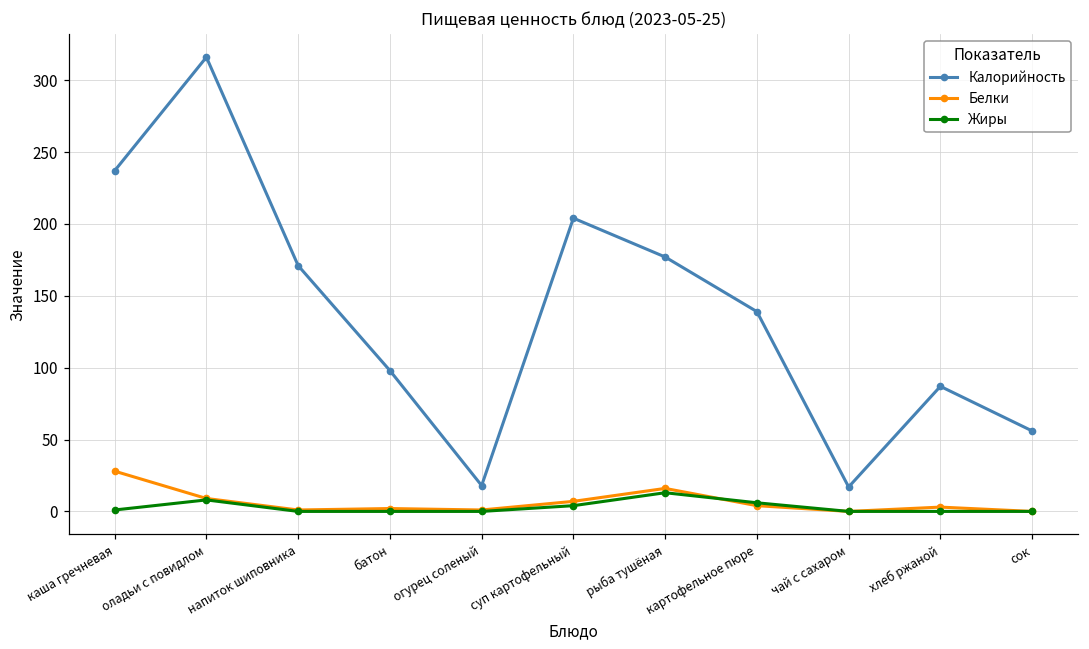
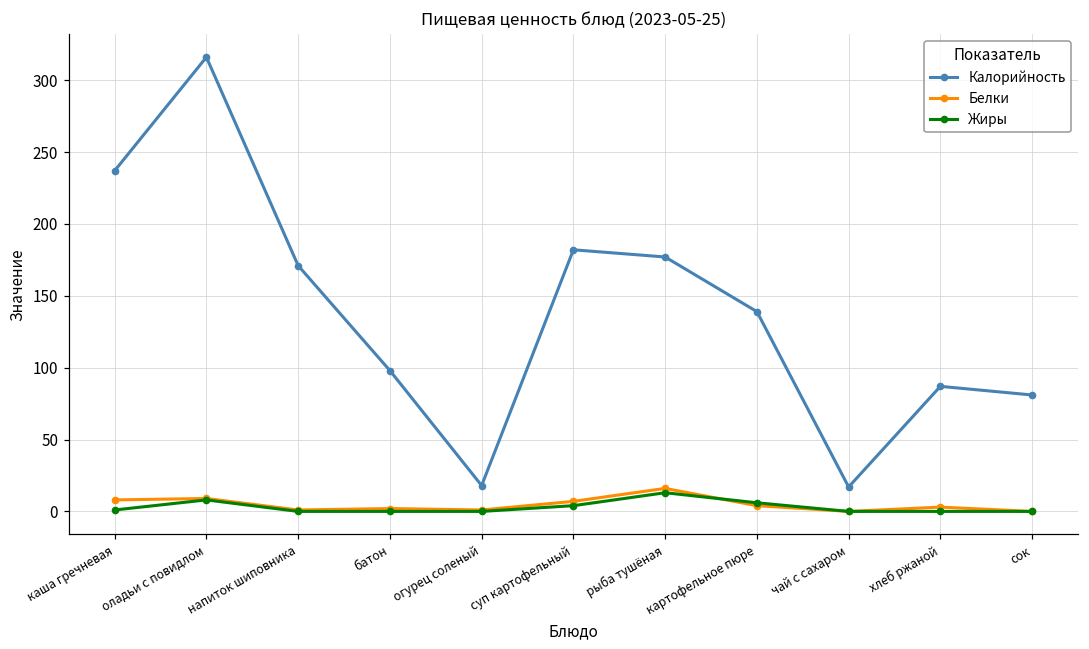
Белки, каша гречневая: 28 -> 8
Калорийность, суп картофельный: 204 -> 182
Калорийность, сок: 56 -> 81
